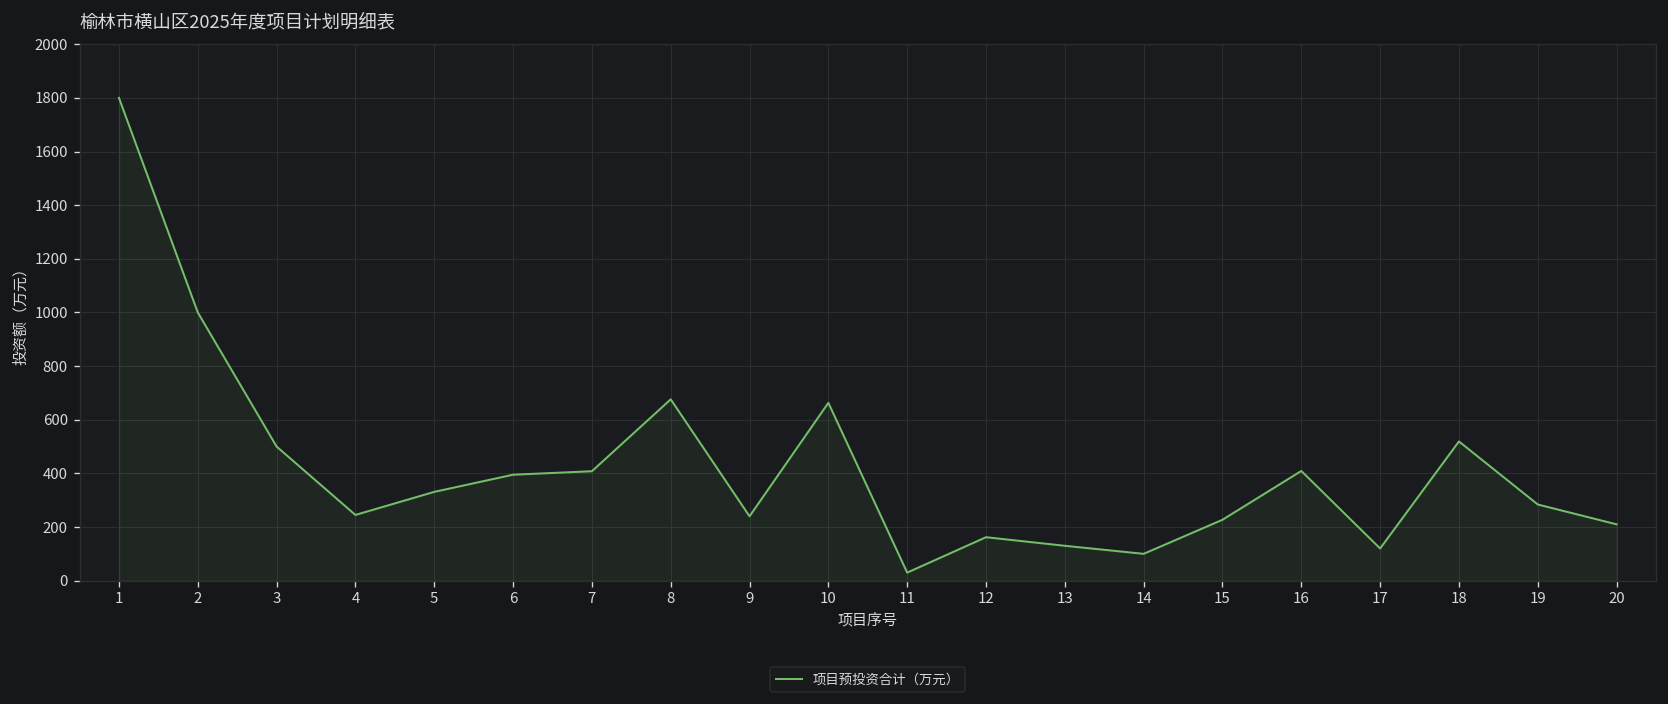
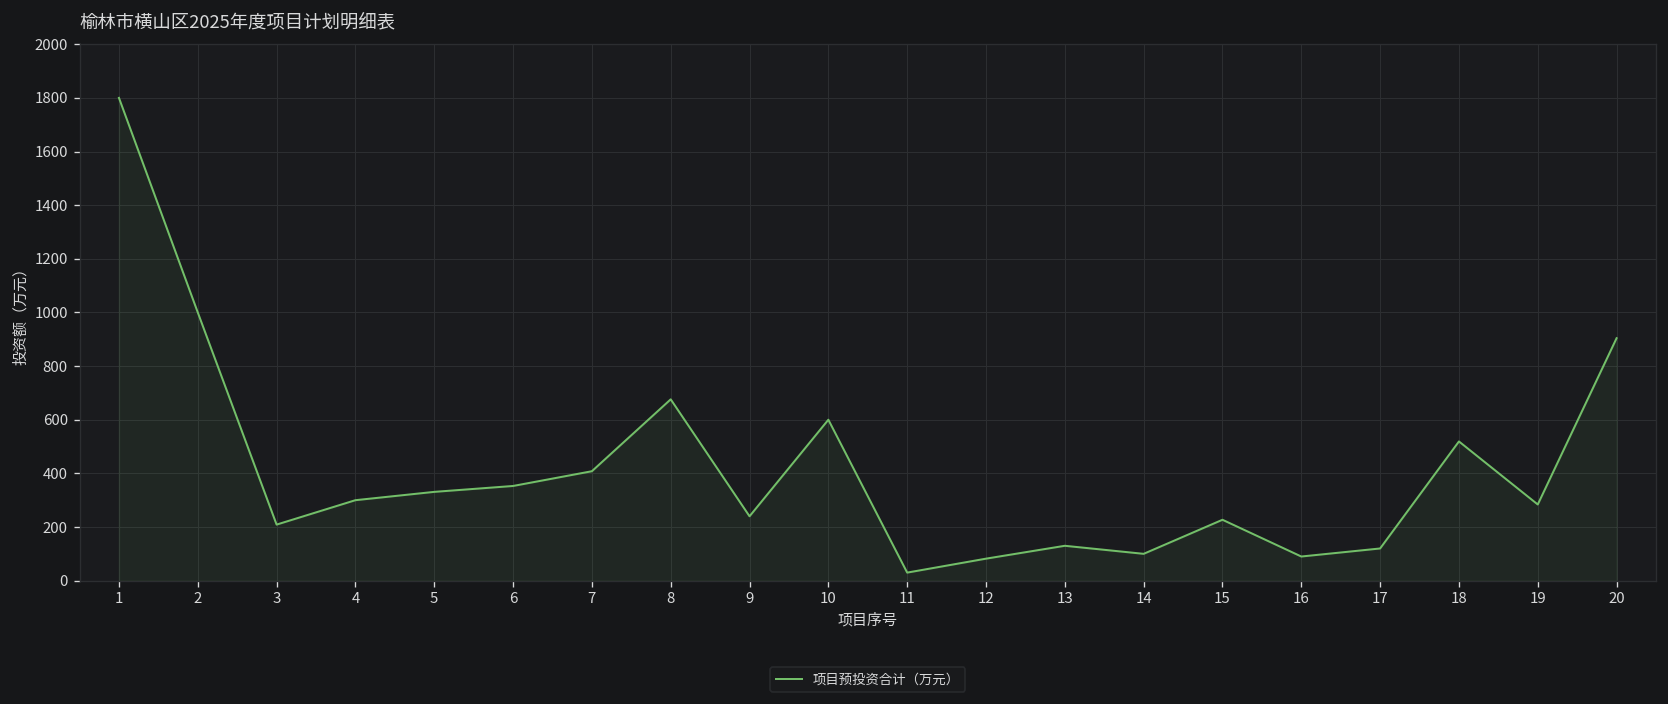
3: 500 -> 210
4: 250 -> 300
6: 400 -> 350
10: 660 -> 600
12: 160 -> 80
16: 410 -> 90
20: 210 -> 900
